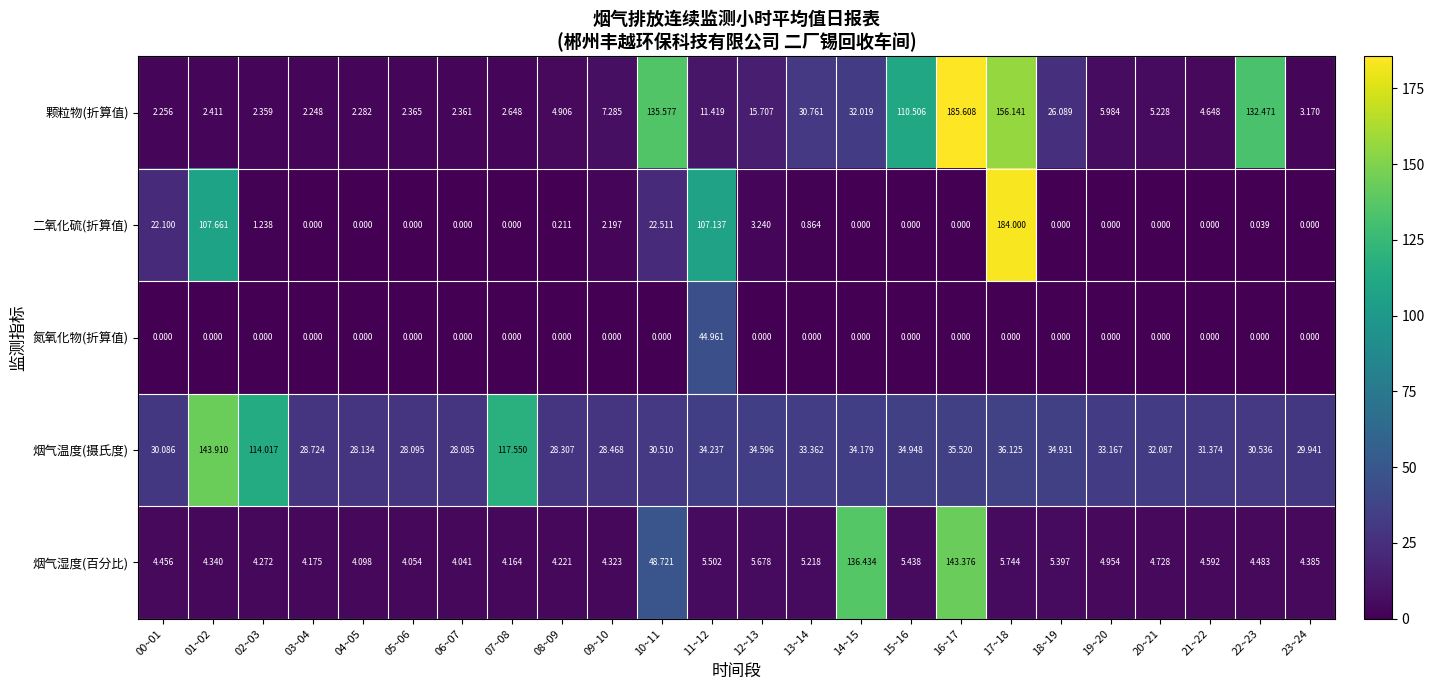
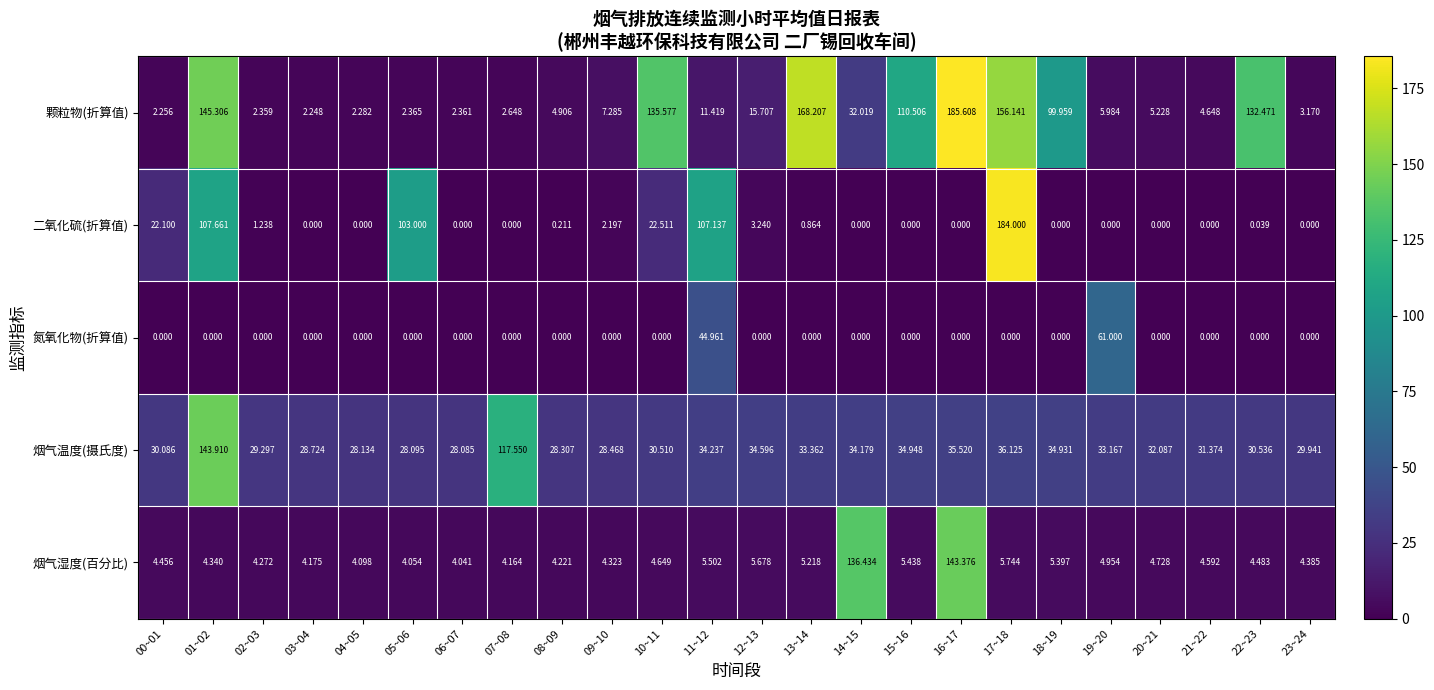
颗粒物(折算值), 01~02: 2.411 -> 145.306
颗粒物(折算值), 13~14: 30.761 -> 168.207
颗粒物(折算值), 18~19: 26.089 -> 99.959
二氧化硫(折算值), 05~06: 0.000 -> 103.000
氮氧化物(折算值), 19~20: 0.000 -> 61.000
烟气温度(摄氏度), 02~03: 114.017 -> 29.297
烟气湿度(百分比), 10~11: 48.721 -> 4.649
